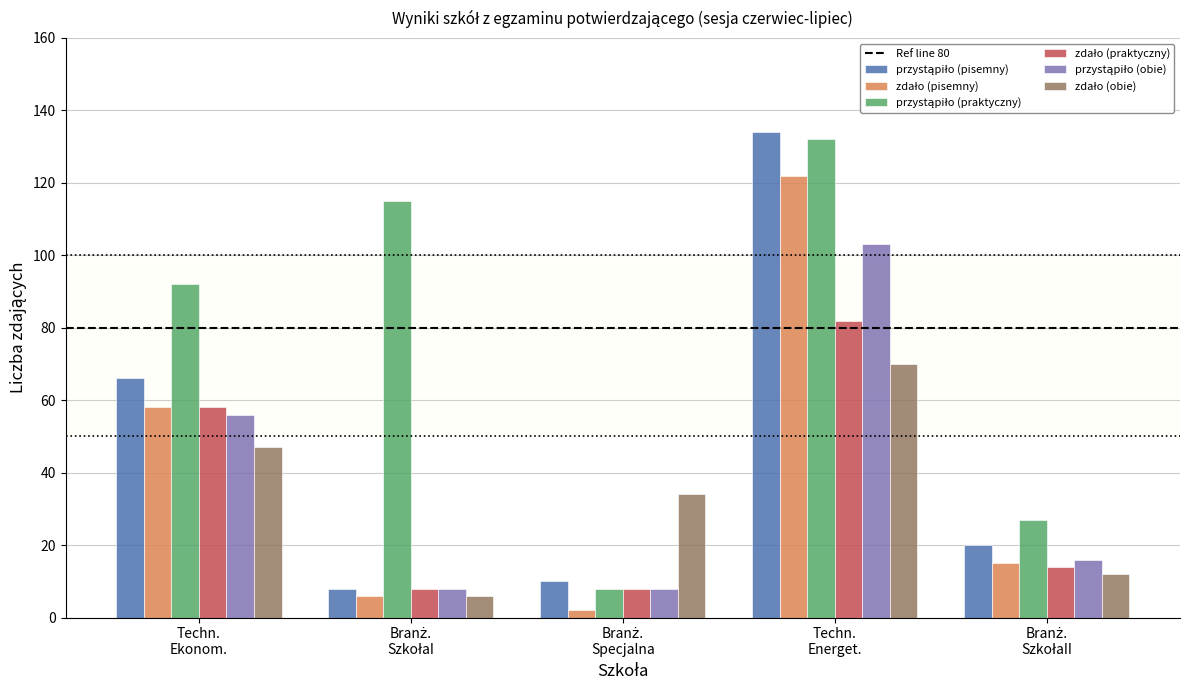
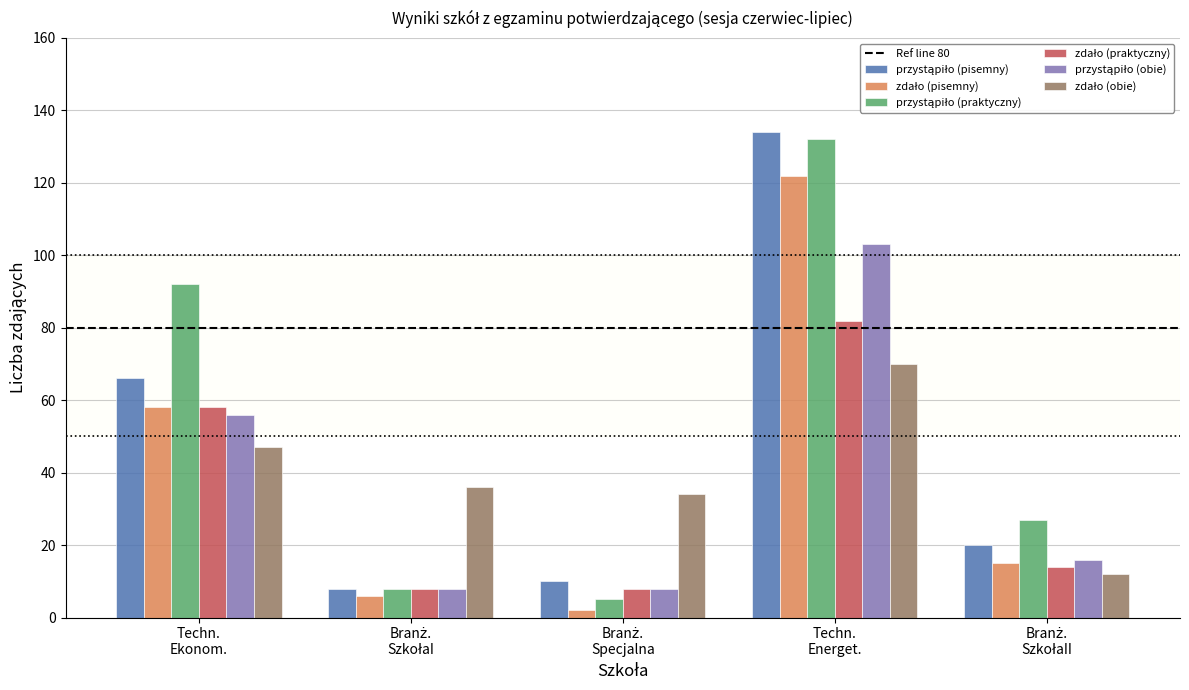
przystąpiło (praktyczny), Branż. SzkołaI: 115 -> 8
zdało (obie), Branż. SzkołaI: 6 -> 36
przystąpiło (praktyczny), Branż. Specjalna: 8 -> 5
